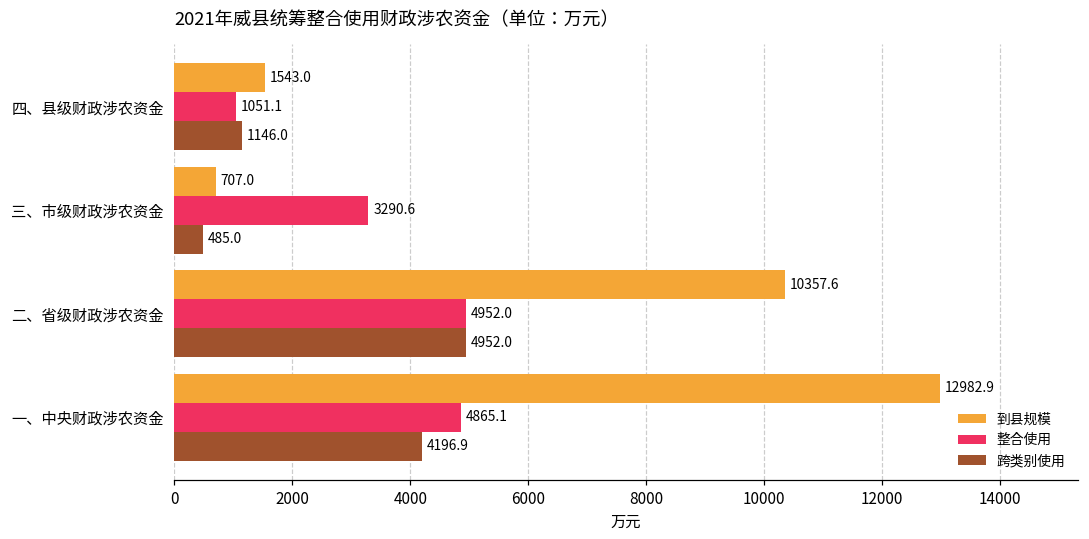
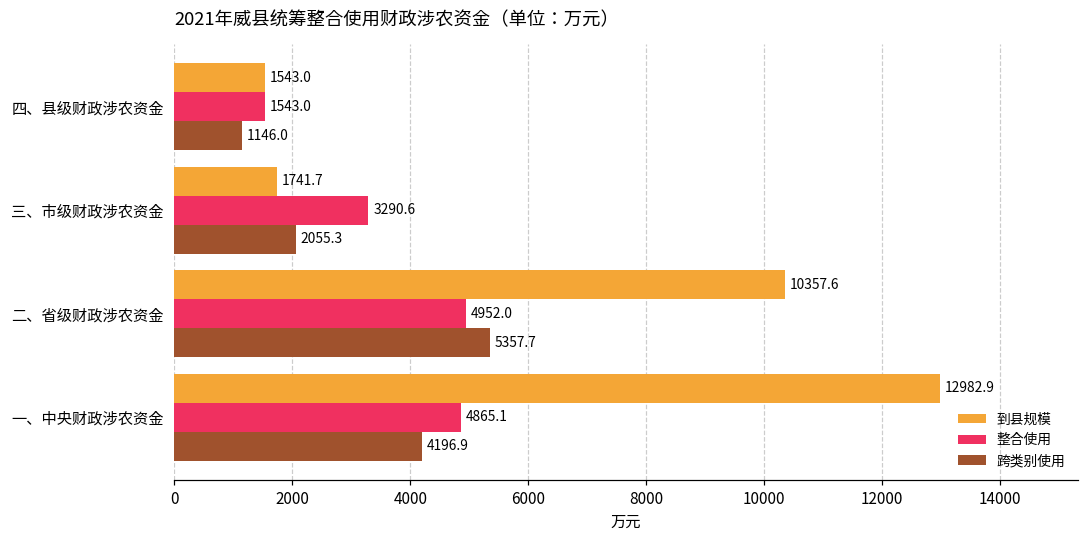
整合使用, 四、县级财政涉农资金: 1051.1 -> 1543.0
到县规模, 三、市级财政涉农资金: 707.0 -> 1741.7
跨类别使用, 三、市级财政涉农资金: 485.0 -> 2055.3
跨类别使用, 二、省级财政涉农资金: 4952.0 -> 5357.7
